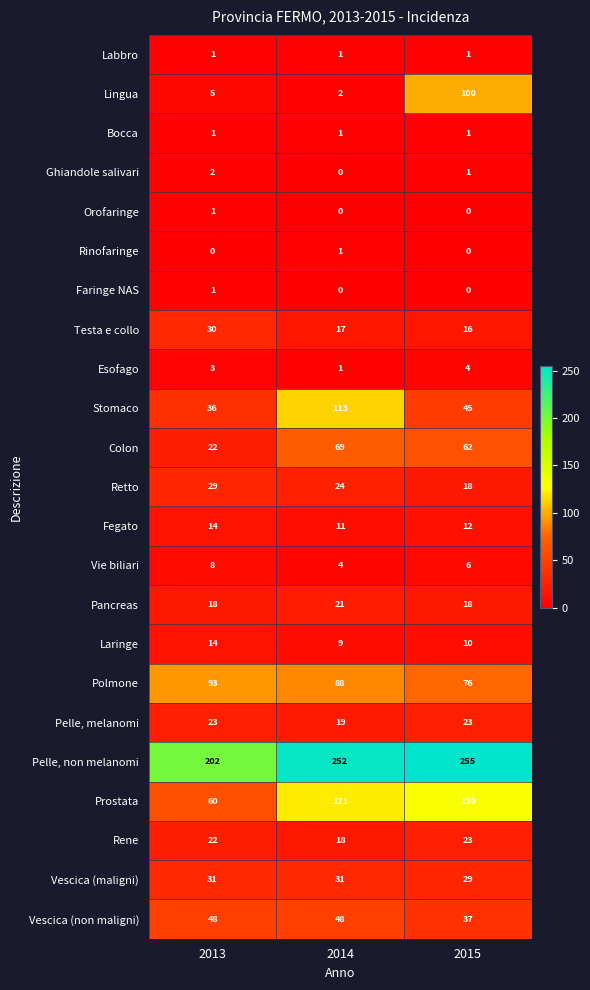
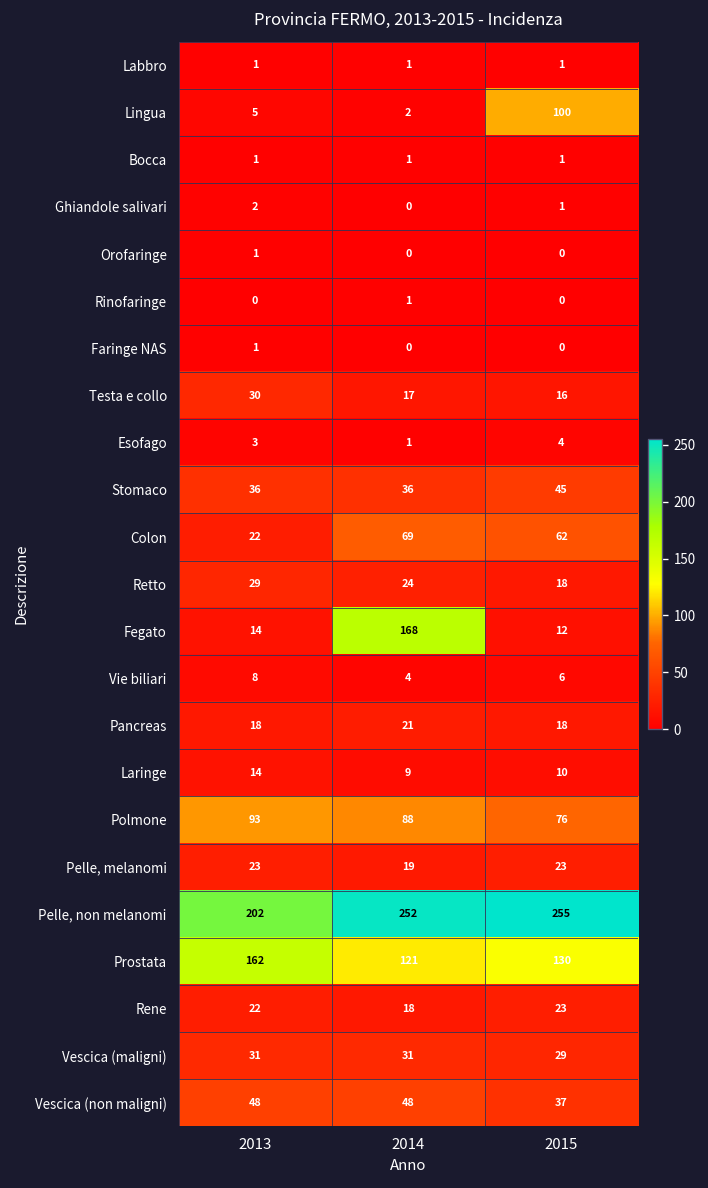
Stomaco, 2014: 113 -> 36
Fegato, 2014: 11 -> 168
Prostata, 2013: 60 -> 162
